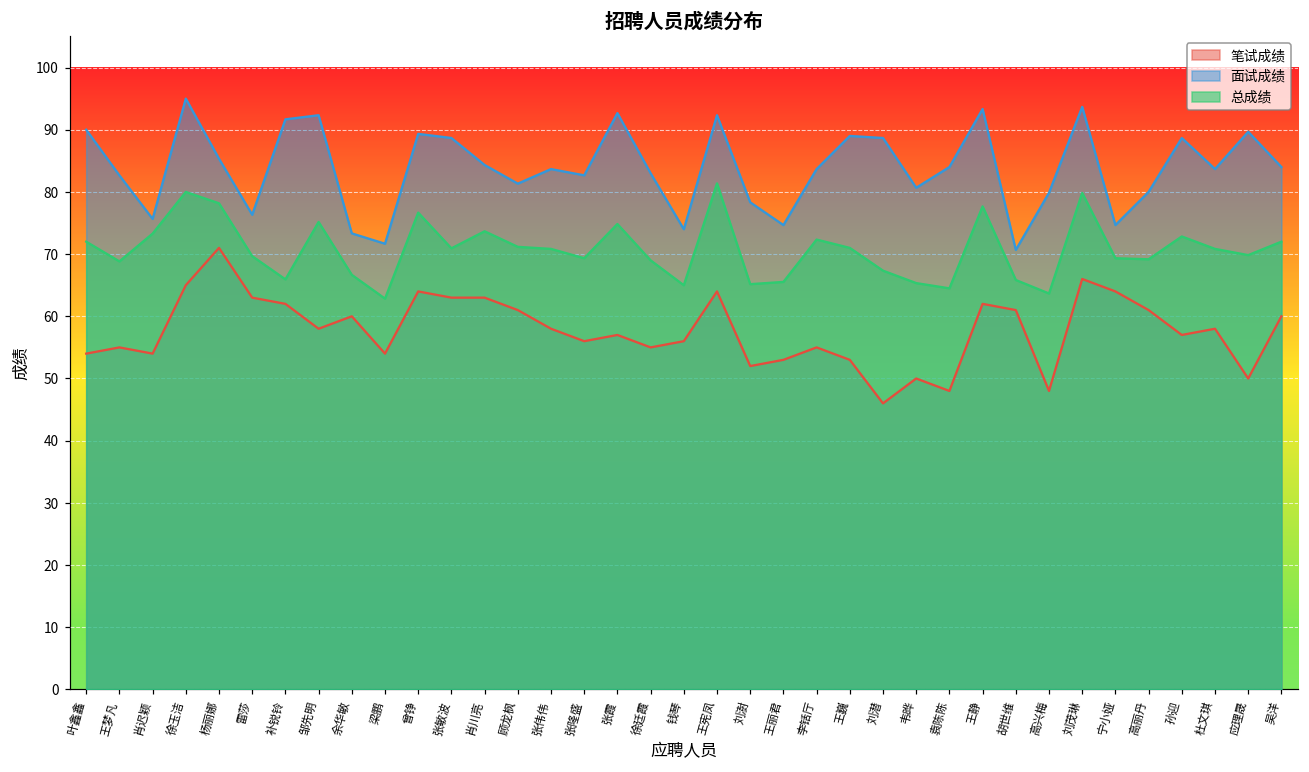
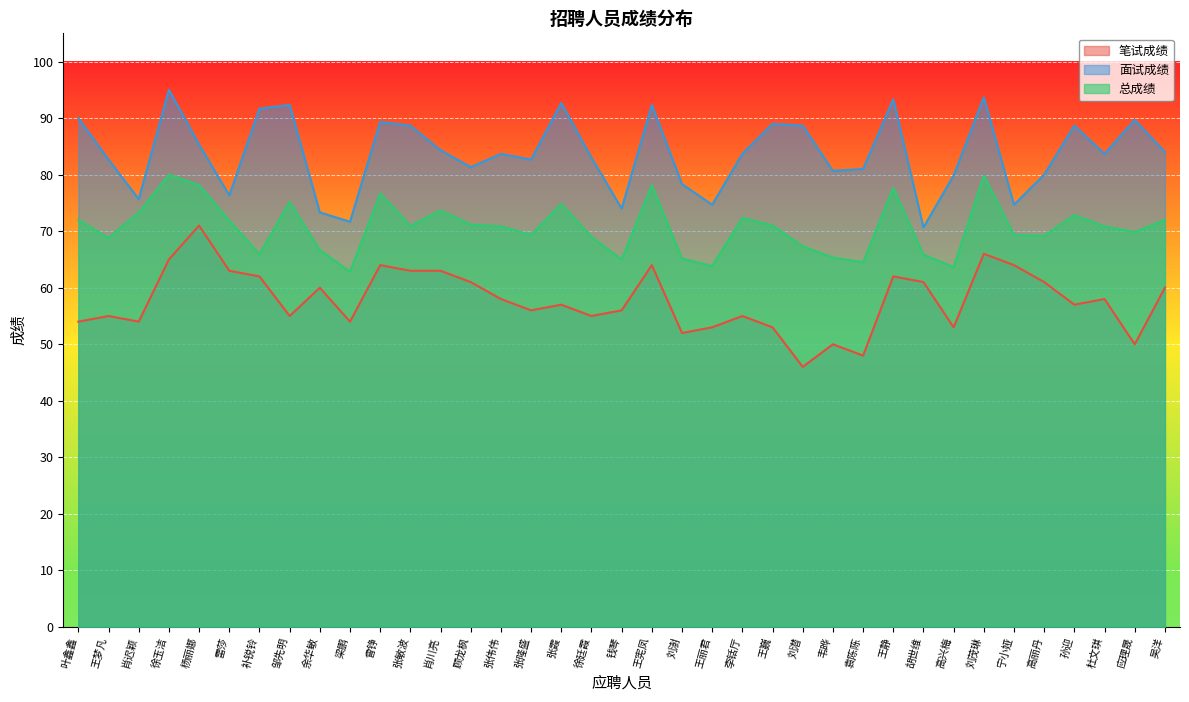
总成绩, 雷莎: 70 -> 72
笔试成绩, 邹先明: 58 -> 55
总成绩, 王宪凤: 81 -> 78
总成绩, 王丽君: 66 -> 64
面试成绩, 袁陈陈: 84 -> 81
笔试成绩, 高兴梅: 48 -> 53
